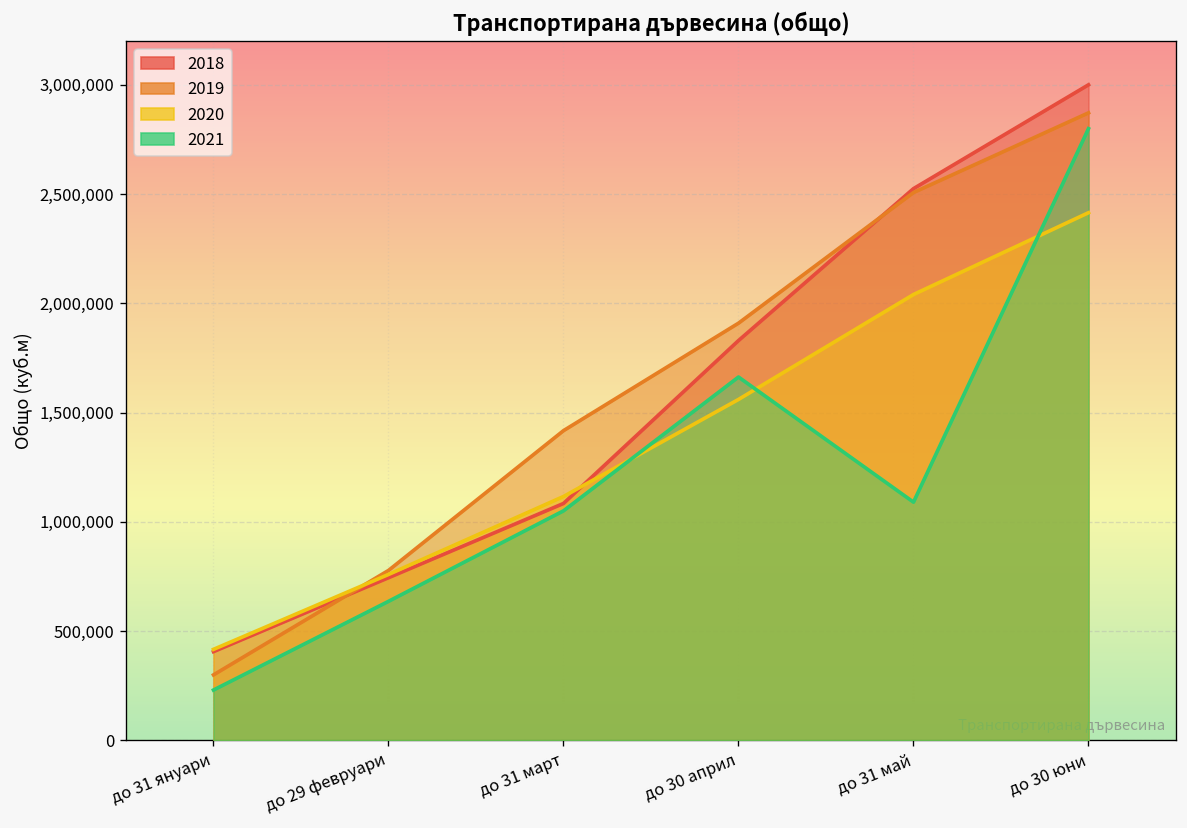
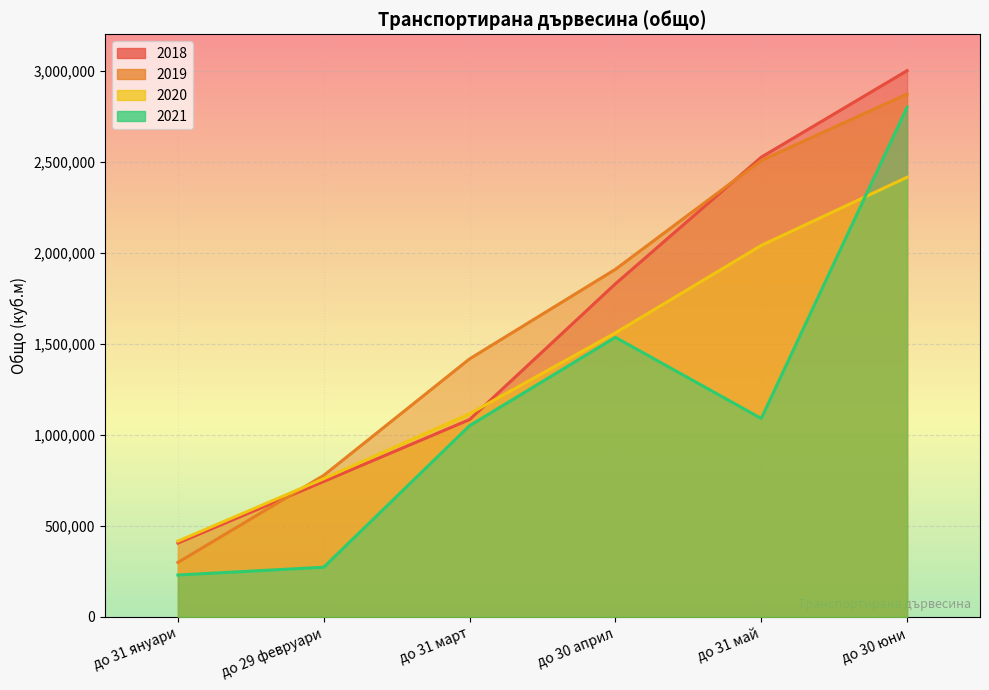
2021, до 29 февруари: 640,000 -> 270,000
2021, до 30 април: 1,660,000 -> 1,540,000
